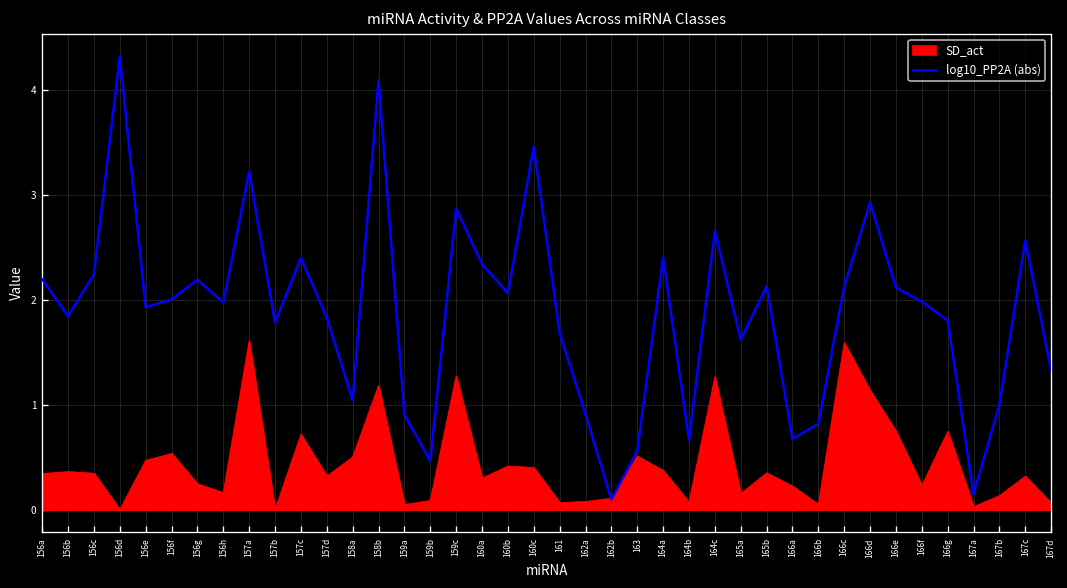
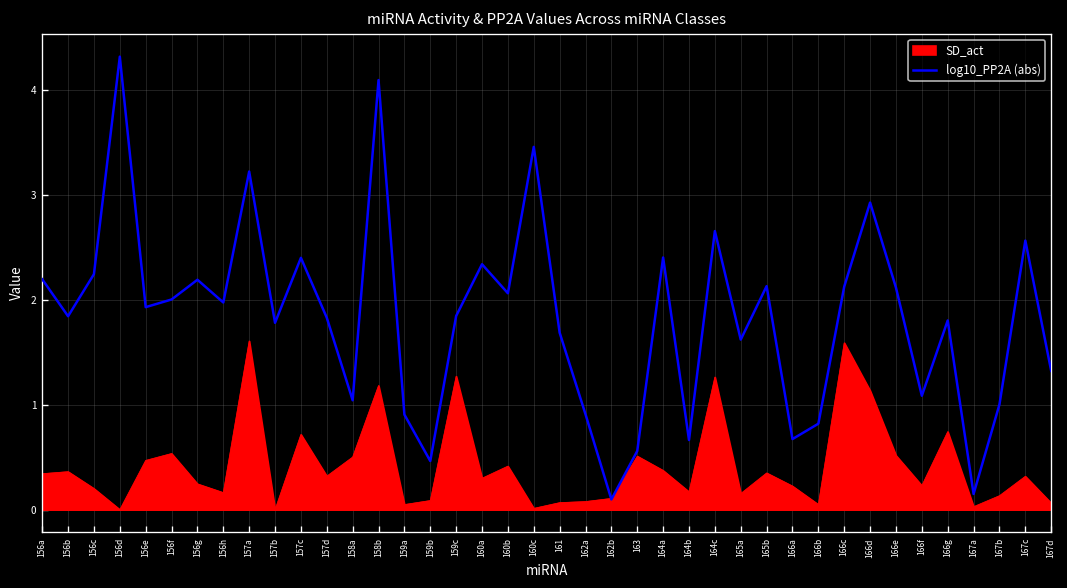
SD_act, 156c: 0.3 -> 0.2
log10_PP2A (abs), 159c: 2.9 -> 1.8
SD_act, 160c: 0.4 -> 0.0
SD_act, 164b: 0.1 -> 0.2
SD_act, 166e: 0.7 -> 0.5
log10_PP2A (abs), 166f: 2.0 -> 1.1
